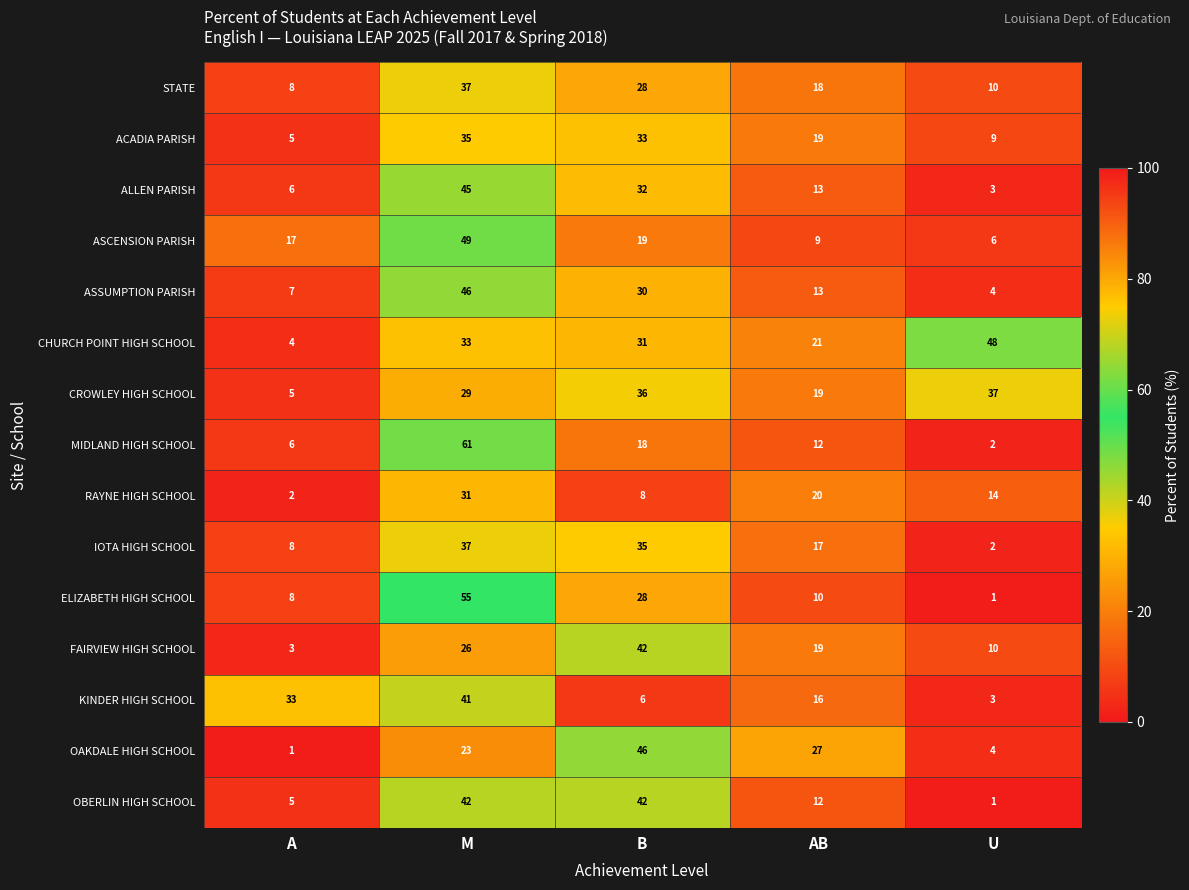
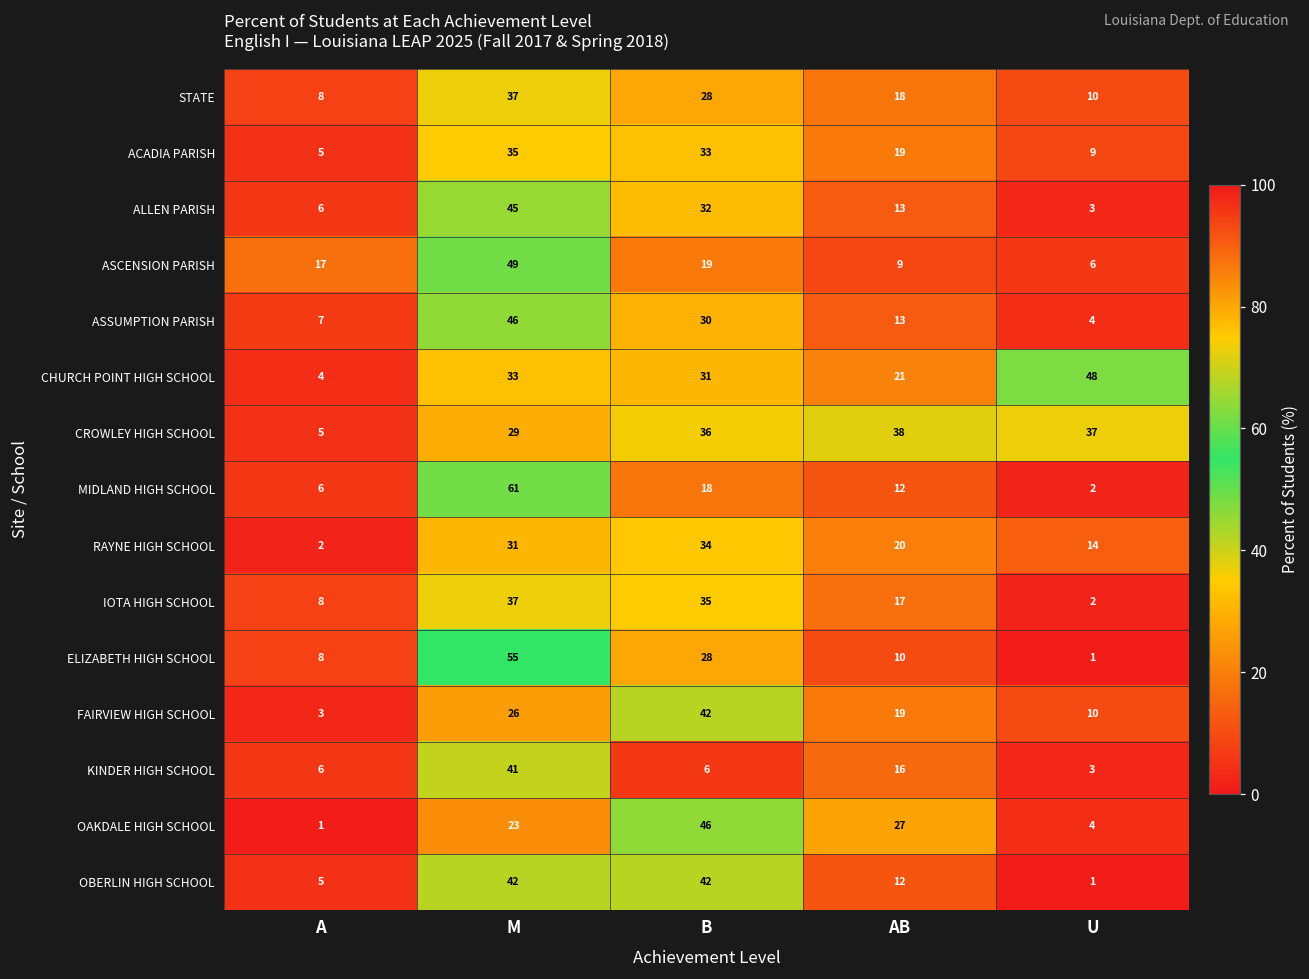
CROWLEY HIGH SCHOOL, AB: 19 -> 38
RAYNE HIGH SCHOOL, B: 8 -> 34
KINDER HIGH SCHOOL, A: 33 -> 6
